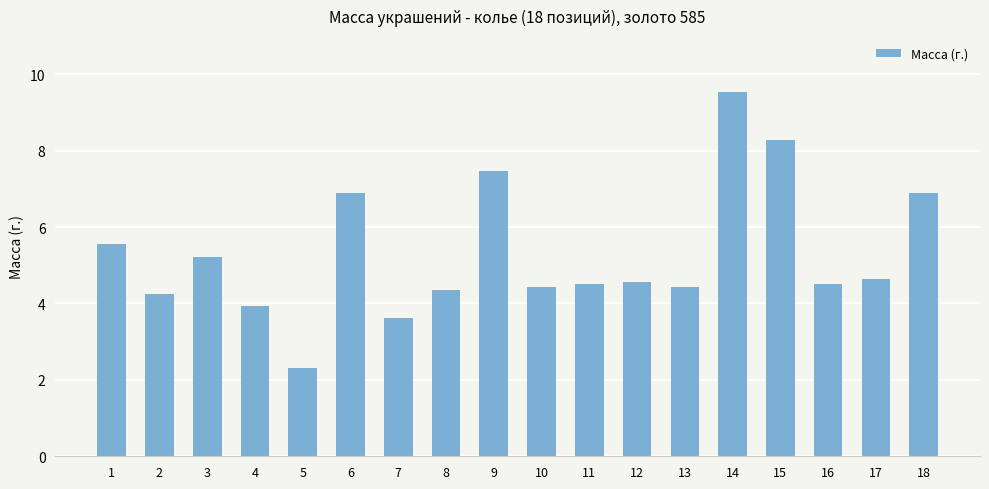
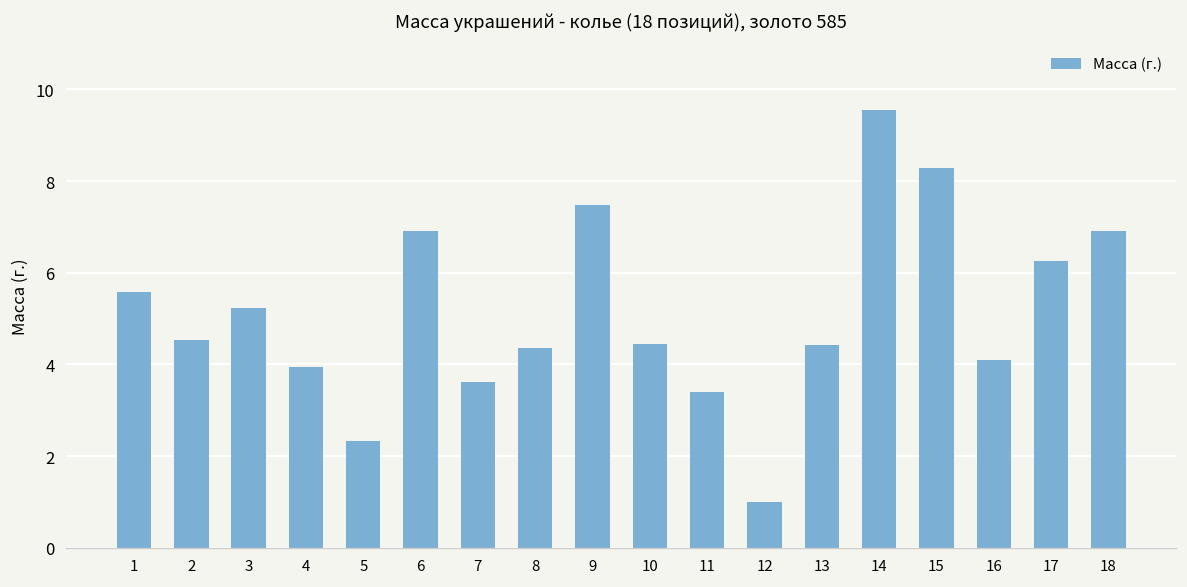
2: 4.3 -> 4.5
11: 4.5 -> 3.4
12: 4.6 -> 1.0
16: 4.5 -> 4.1
17: 4.6 -> 6.3
